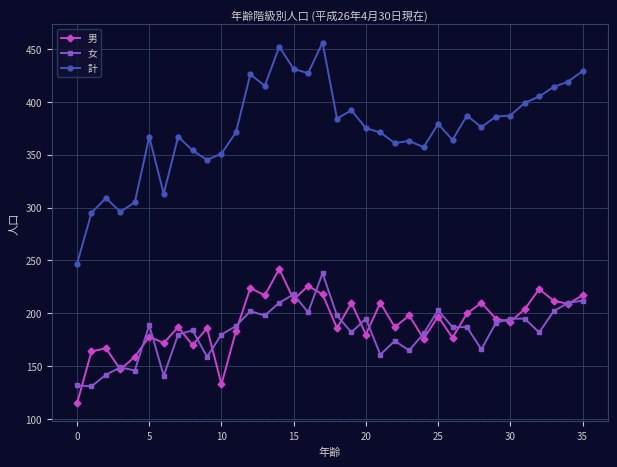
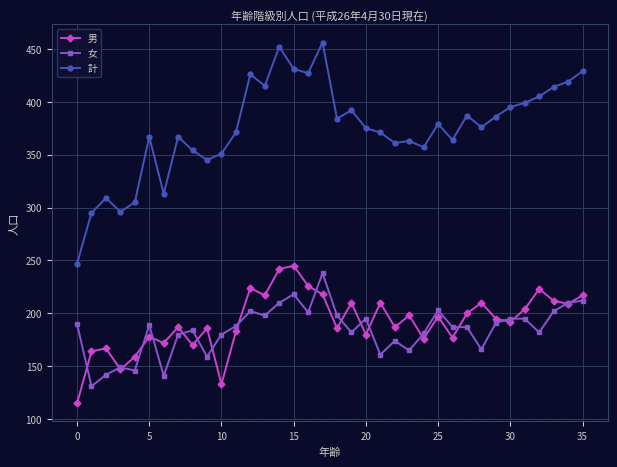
女, 0: 132 -> 190
男, 15: 213 -> 245
計, 30: 387 -> 395
